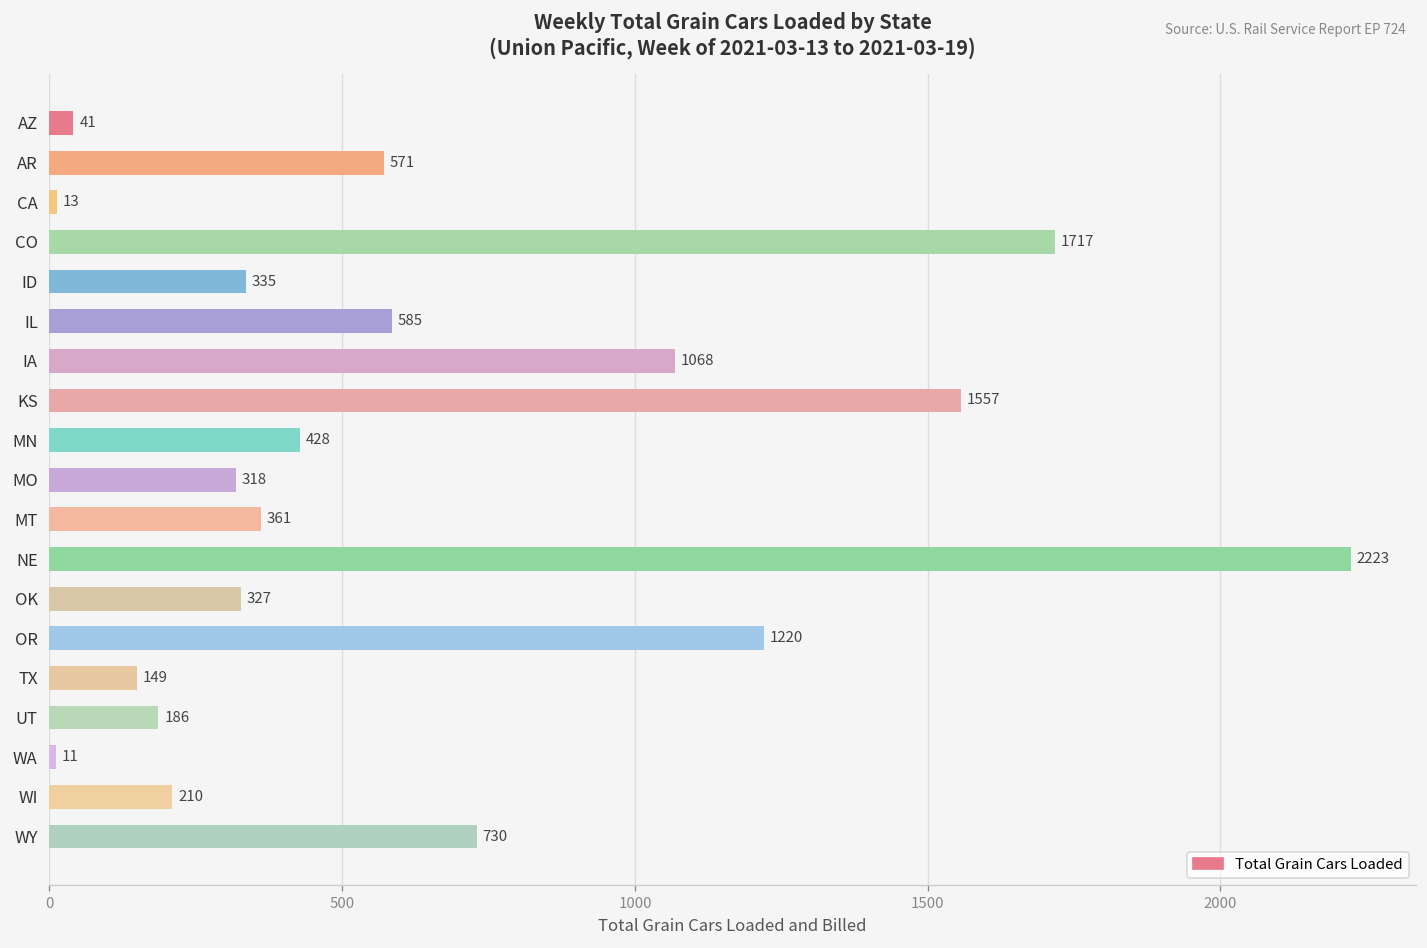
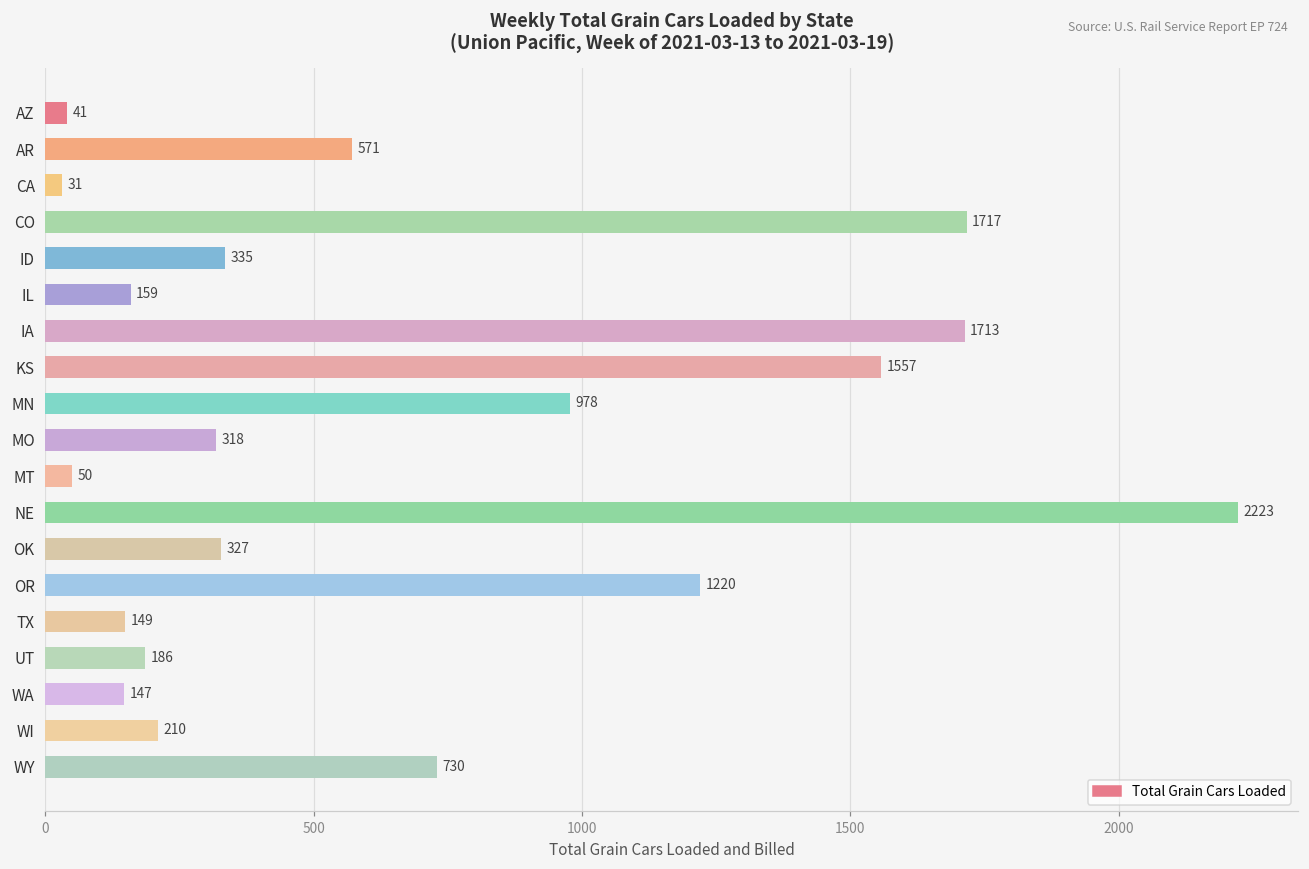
CA: 13 -> 31
IL: 585 -> 159
IA: 1068 -> 1713
MN: 428 -> 978
MT: 361 -> 50
WA: 11 -> 147
